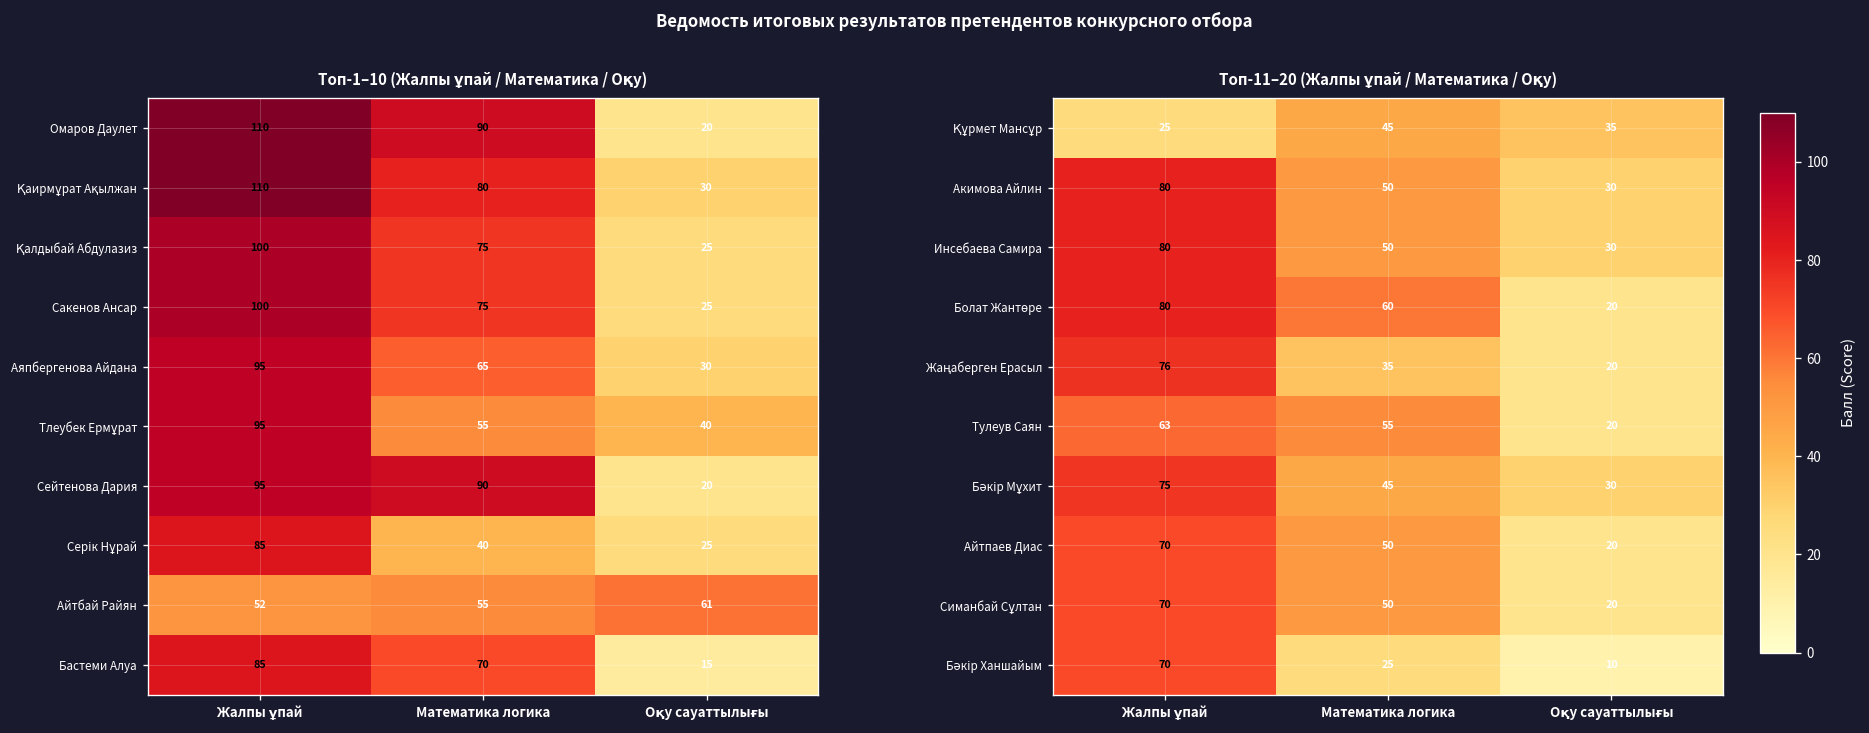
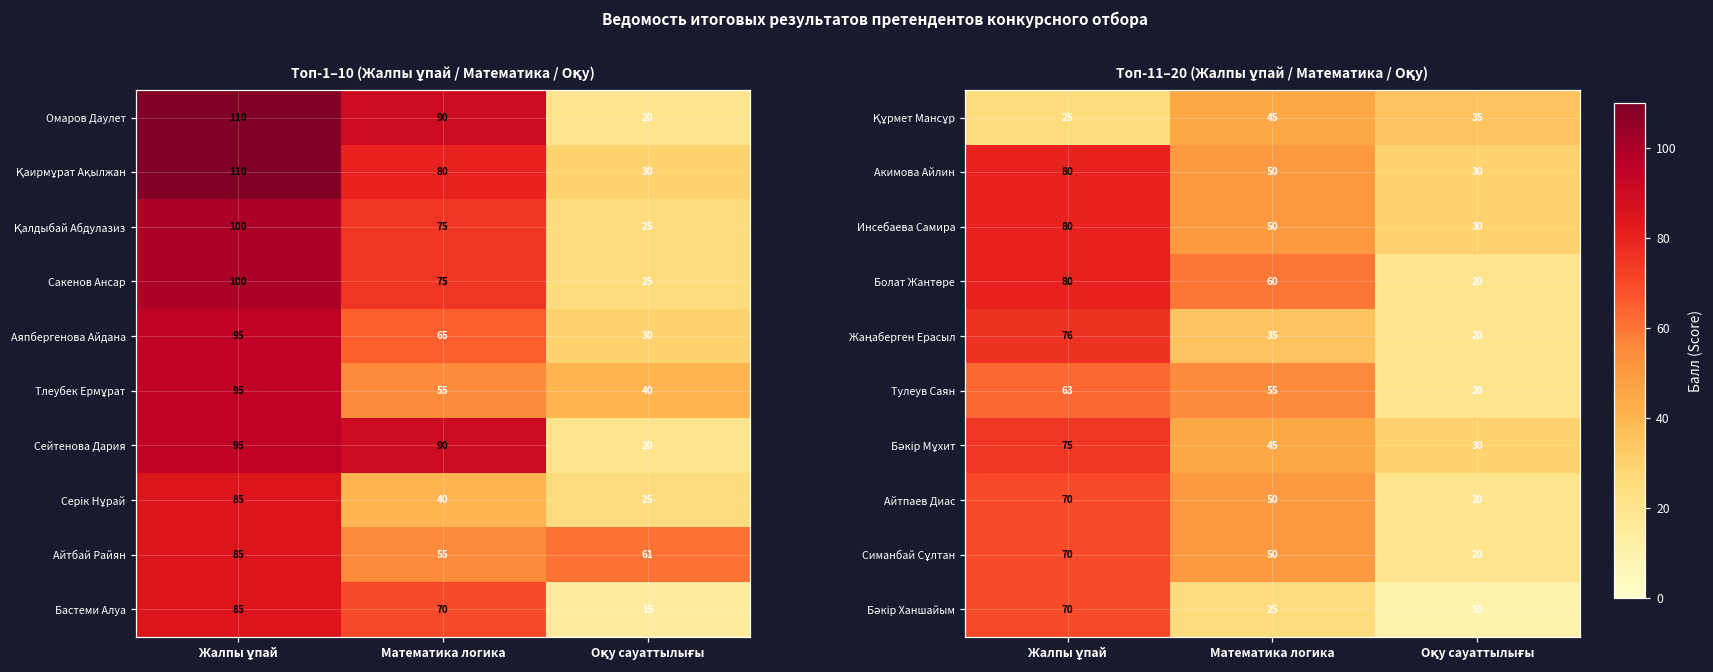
Топ-1–10 (Жалпы ұпай / Математика / Оқу), Айтбай Райян, Жалпы ұпай: 52 -> 85
